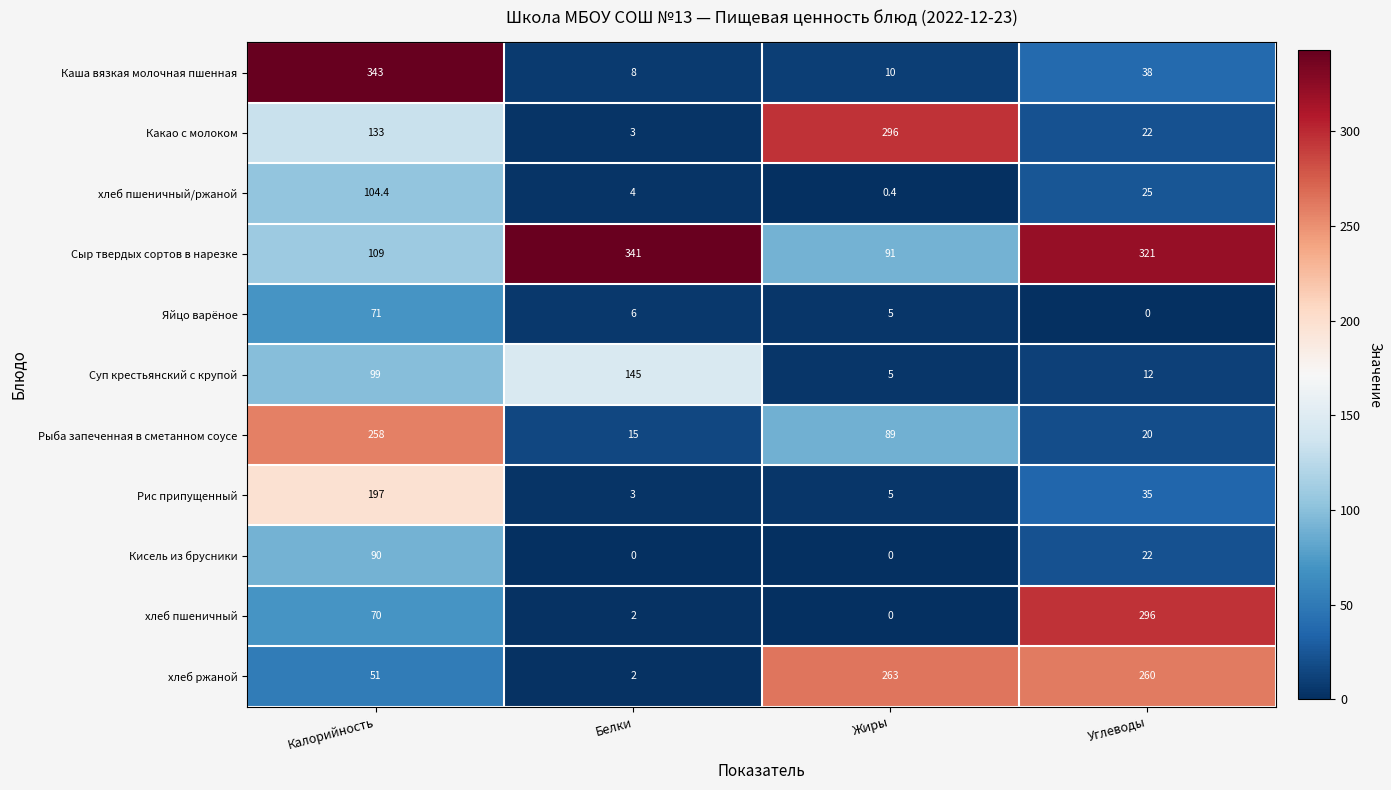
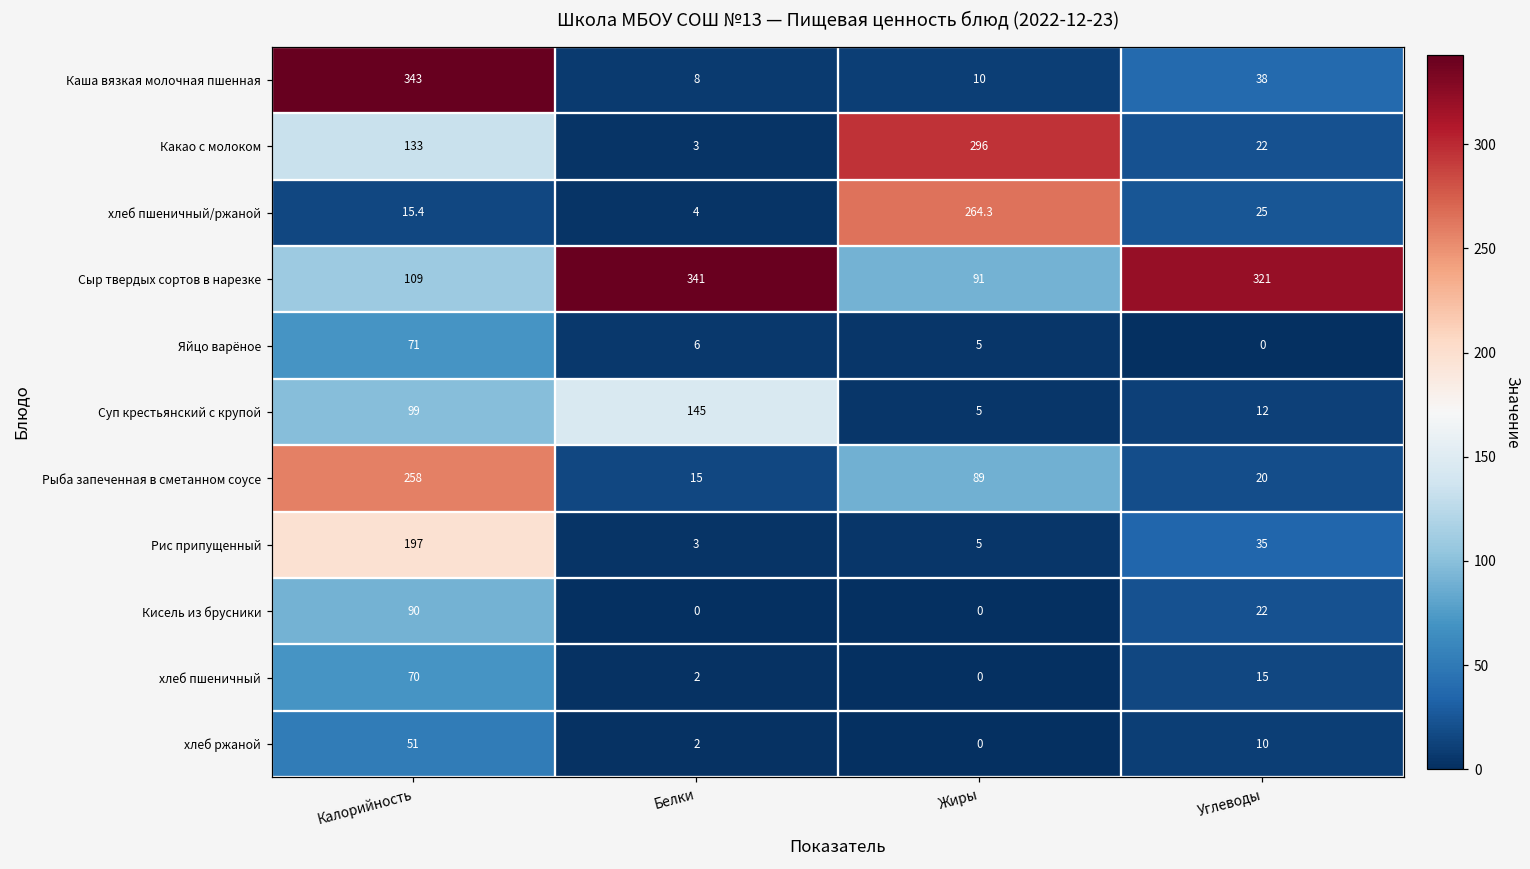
хлеб пшеничный/ржаной, Калорийность: 104.4 -> 15.4
хлеб пшеничный/ржаной, Жиры: 0.4 -> 264.3
хлеб пшеничный, Углеводы: 296 -> 15
хлеб ржаной, Жиры: 263 -> 0
хлеб ржаной, Углеводы: 260 -> 10
